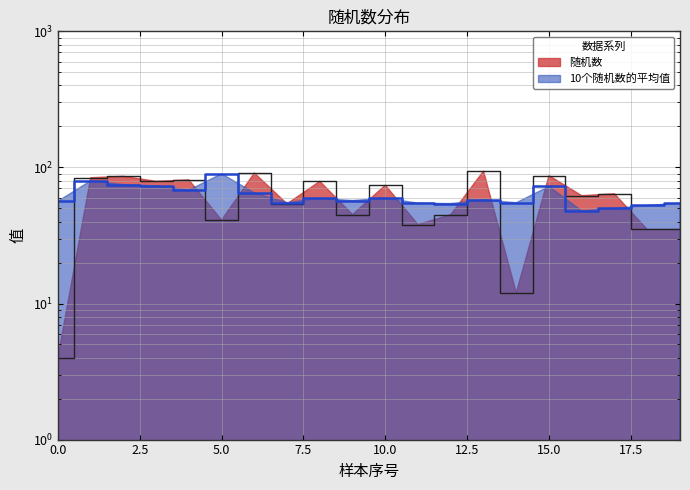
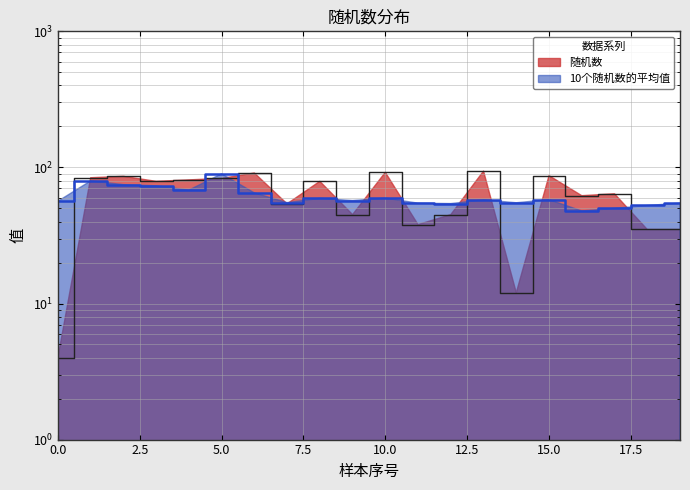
随机数, 5.0: 41 -> 80
随机数, 10.0: 70 -> 90
10个随机数的平均值, 15.0: 70 -> 58
